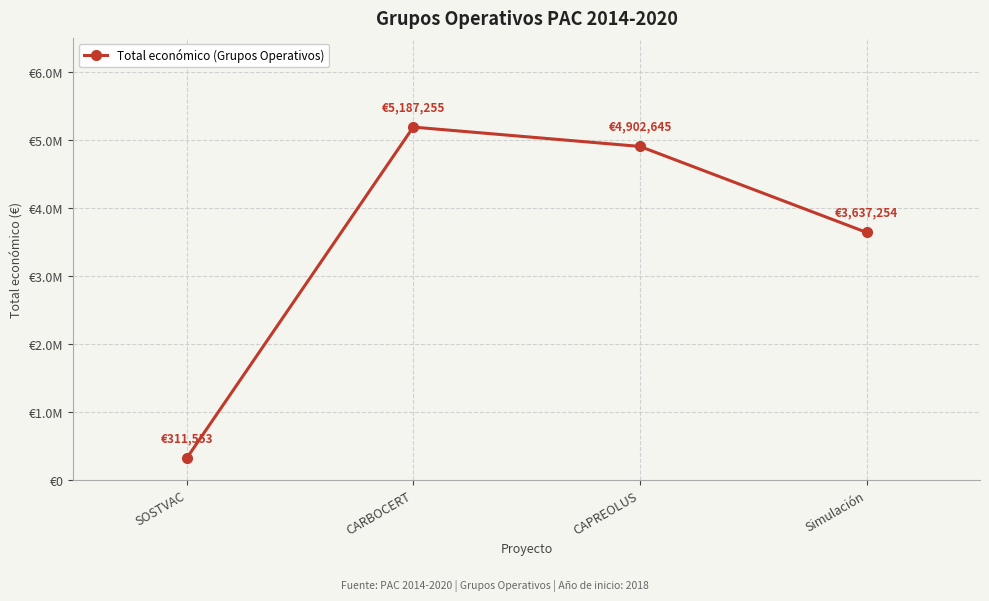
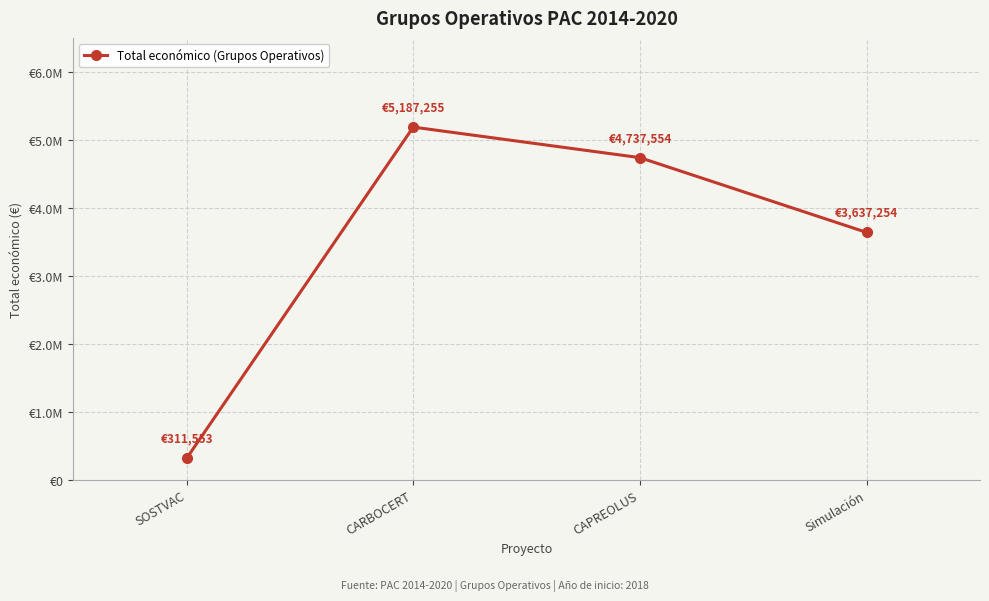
CAPREOLUS: €4,902,645 -> €4,737,554
